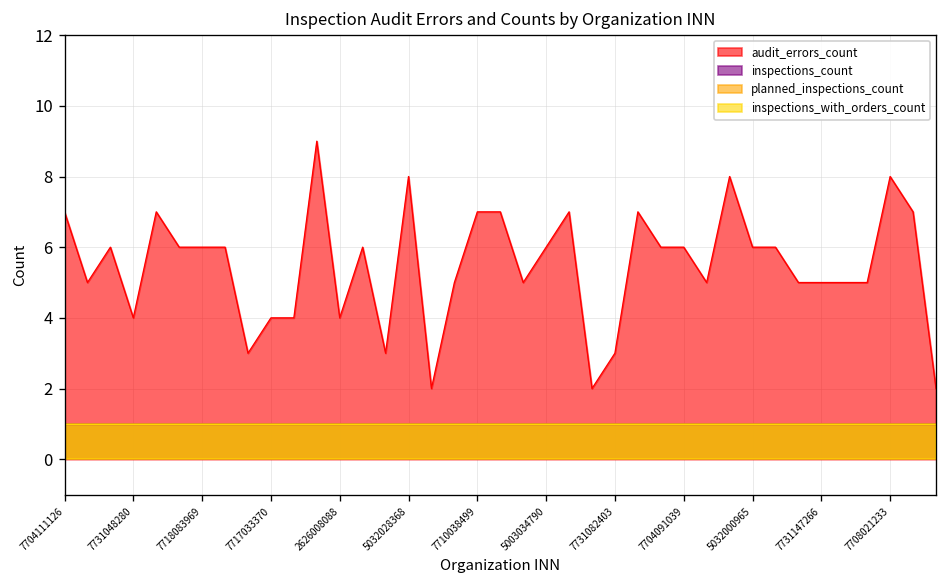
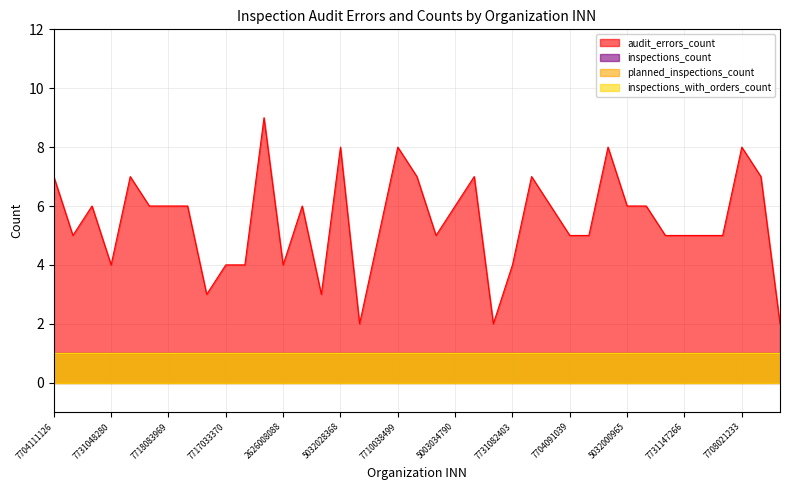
audit_errors_count, 7710038499: 7 -> 8
audit_errors_count, 7731082403: 3 -> 4
audit_errors_count, 7704091039: 6 -> 5
